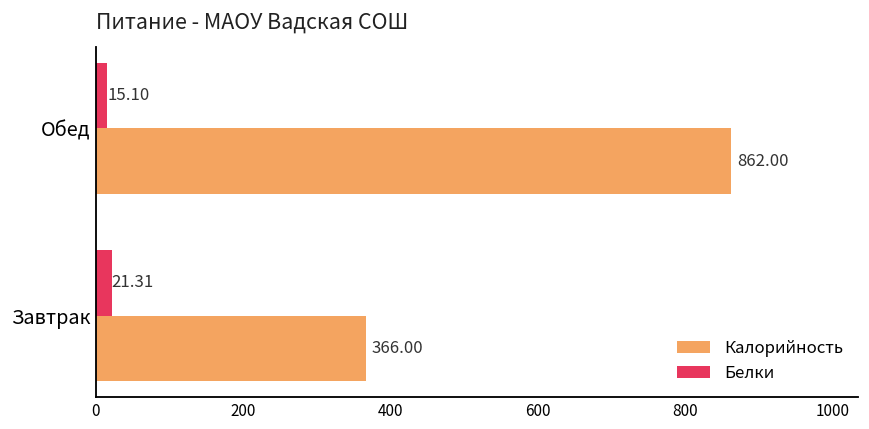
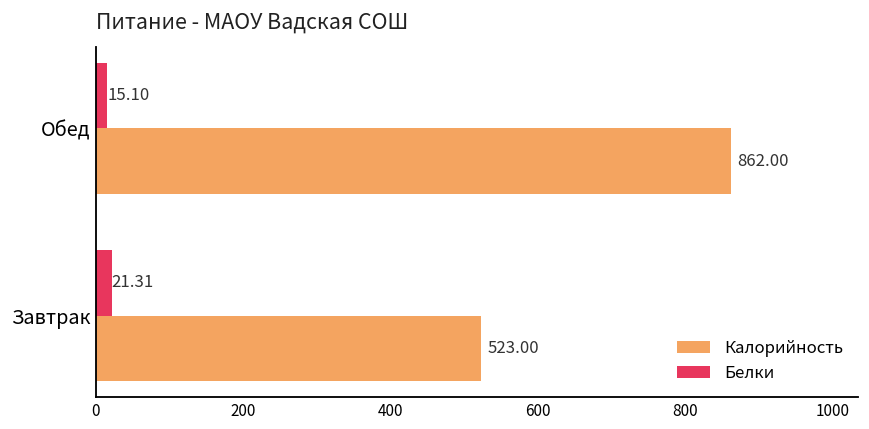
Калорийность, Завтрак: 366.00 -> 523.00
